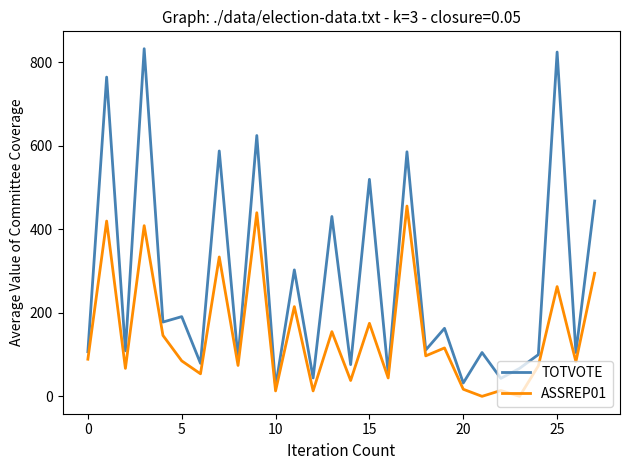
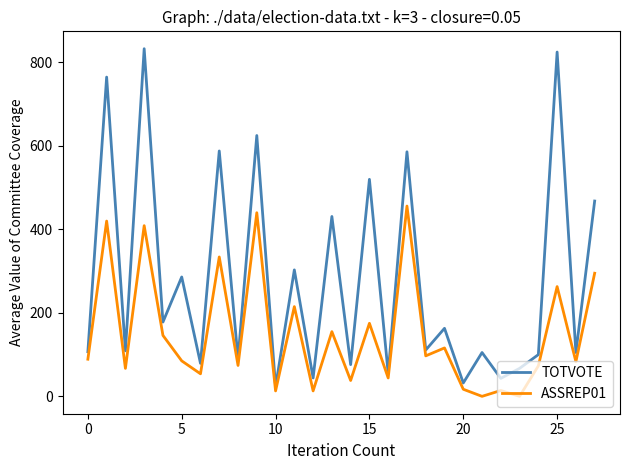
TOTVOTE, 5: 190 -> 290
